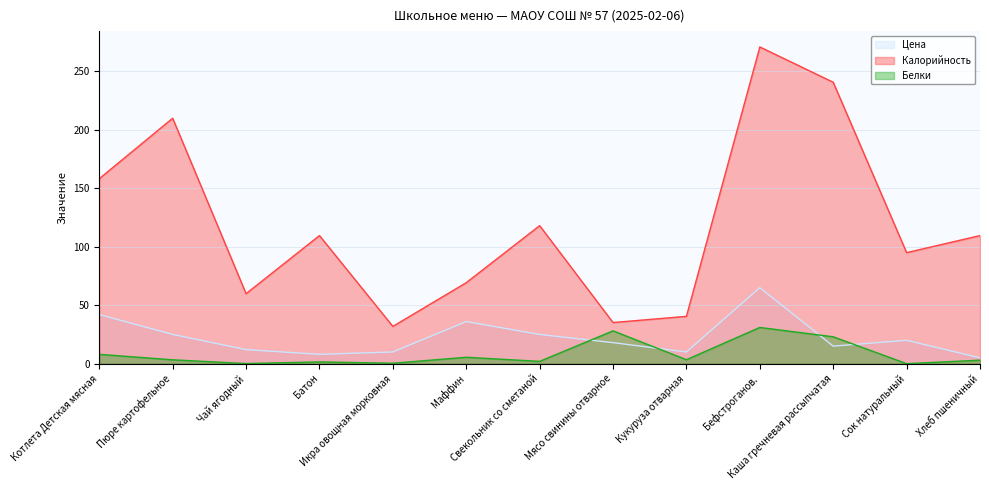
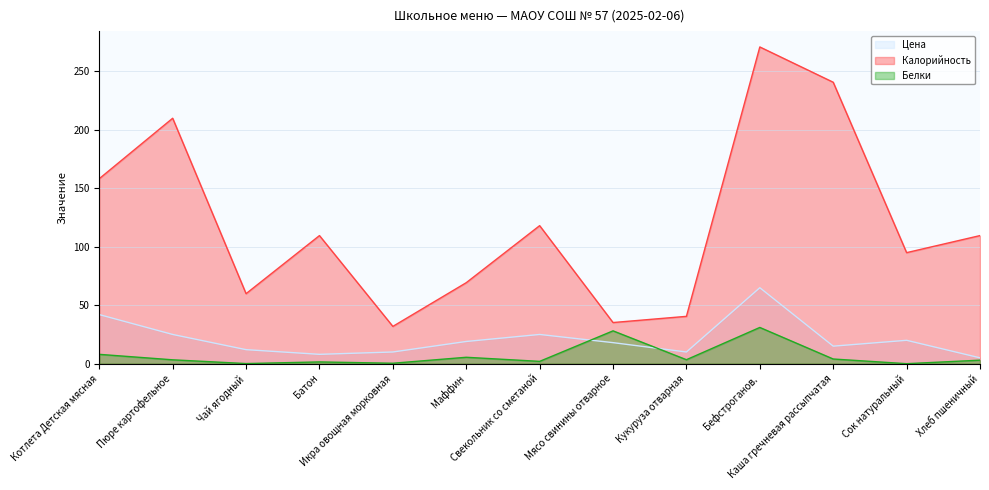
Цена, Маффин: 36 -> 19
Белки, Каша гречневая рассыпчатая: 23 -> 4
